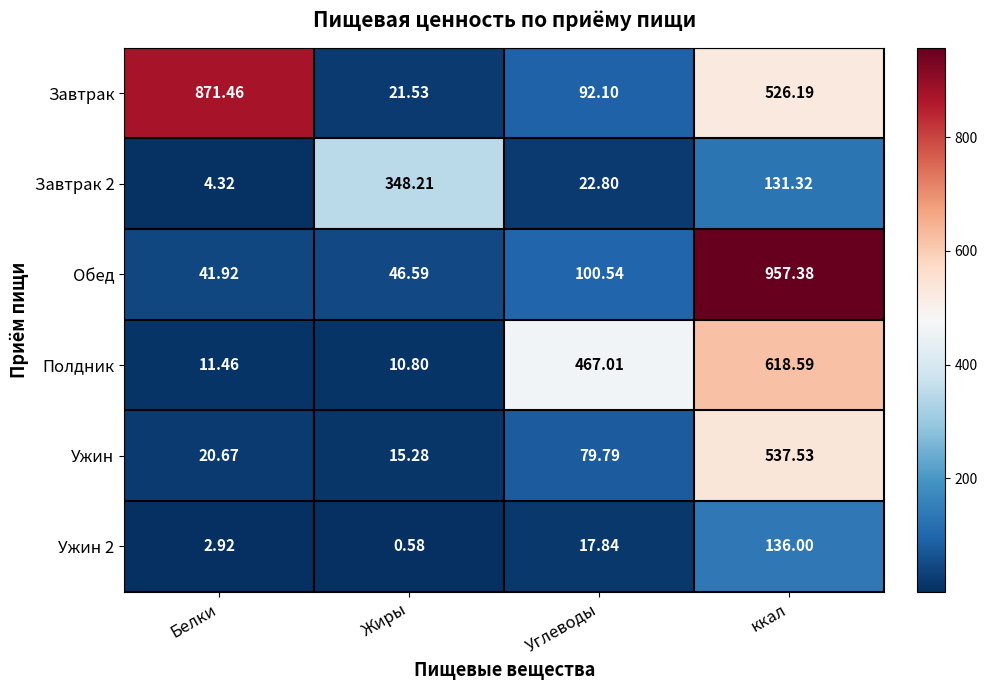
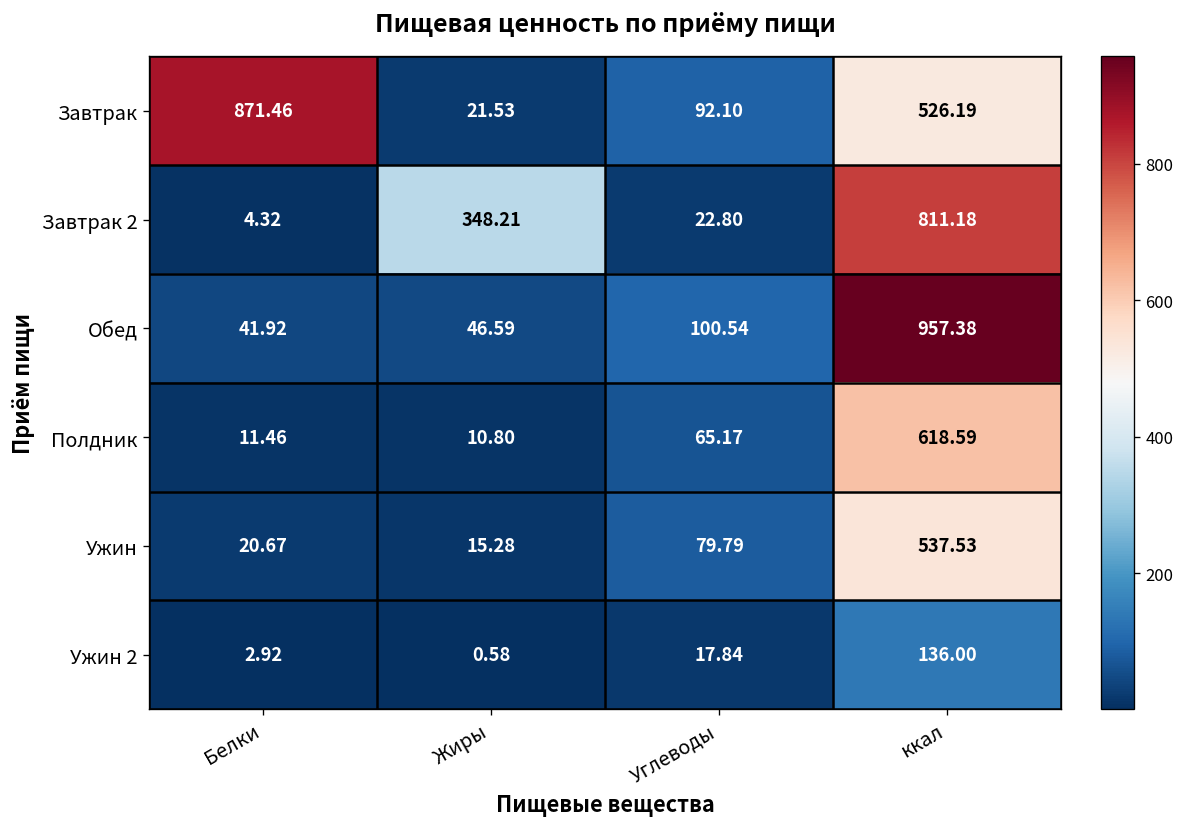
Завтрак 2, ккал: 131.32 -> 811.18
Полдник, Углеводы: 467.01 -> 65.17
